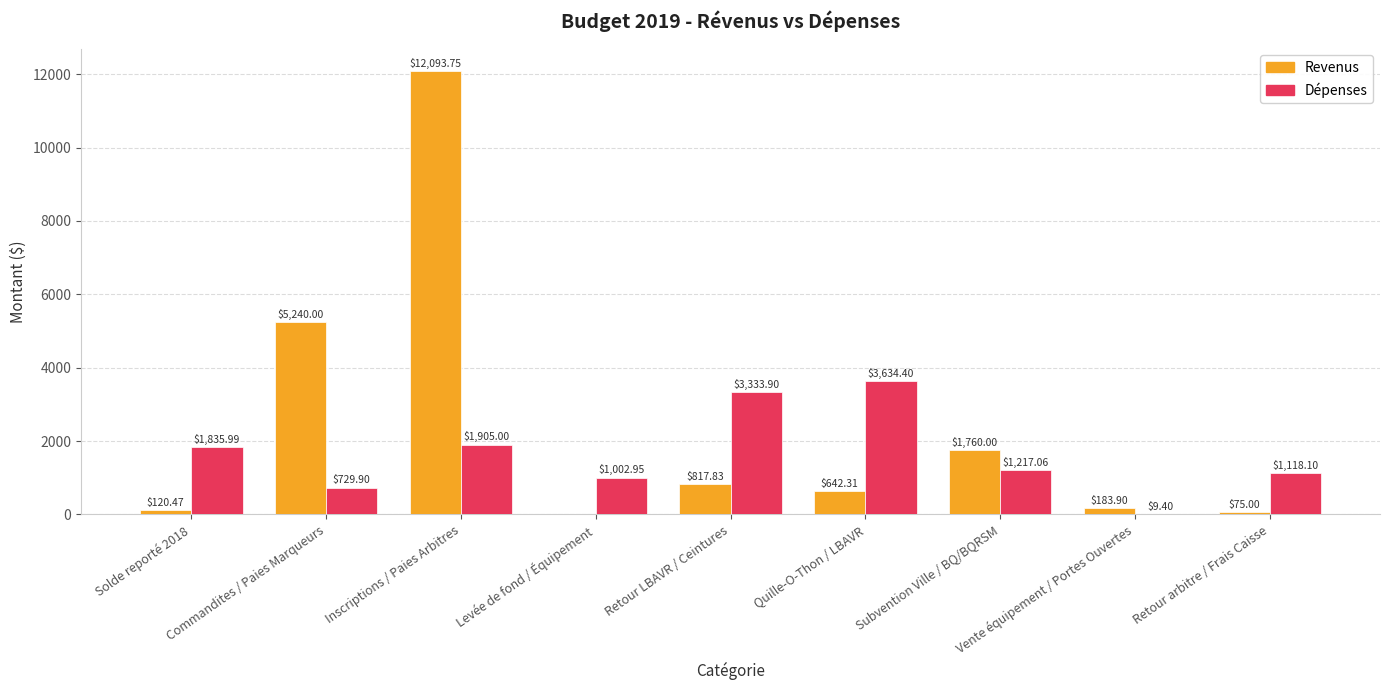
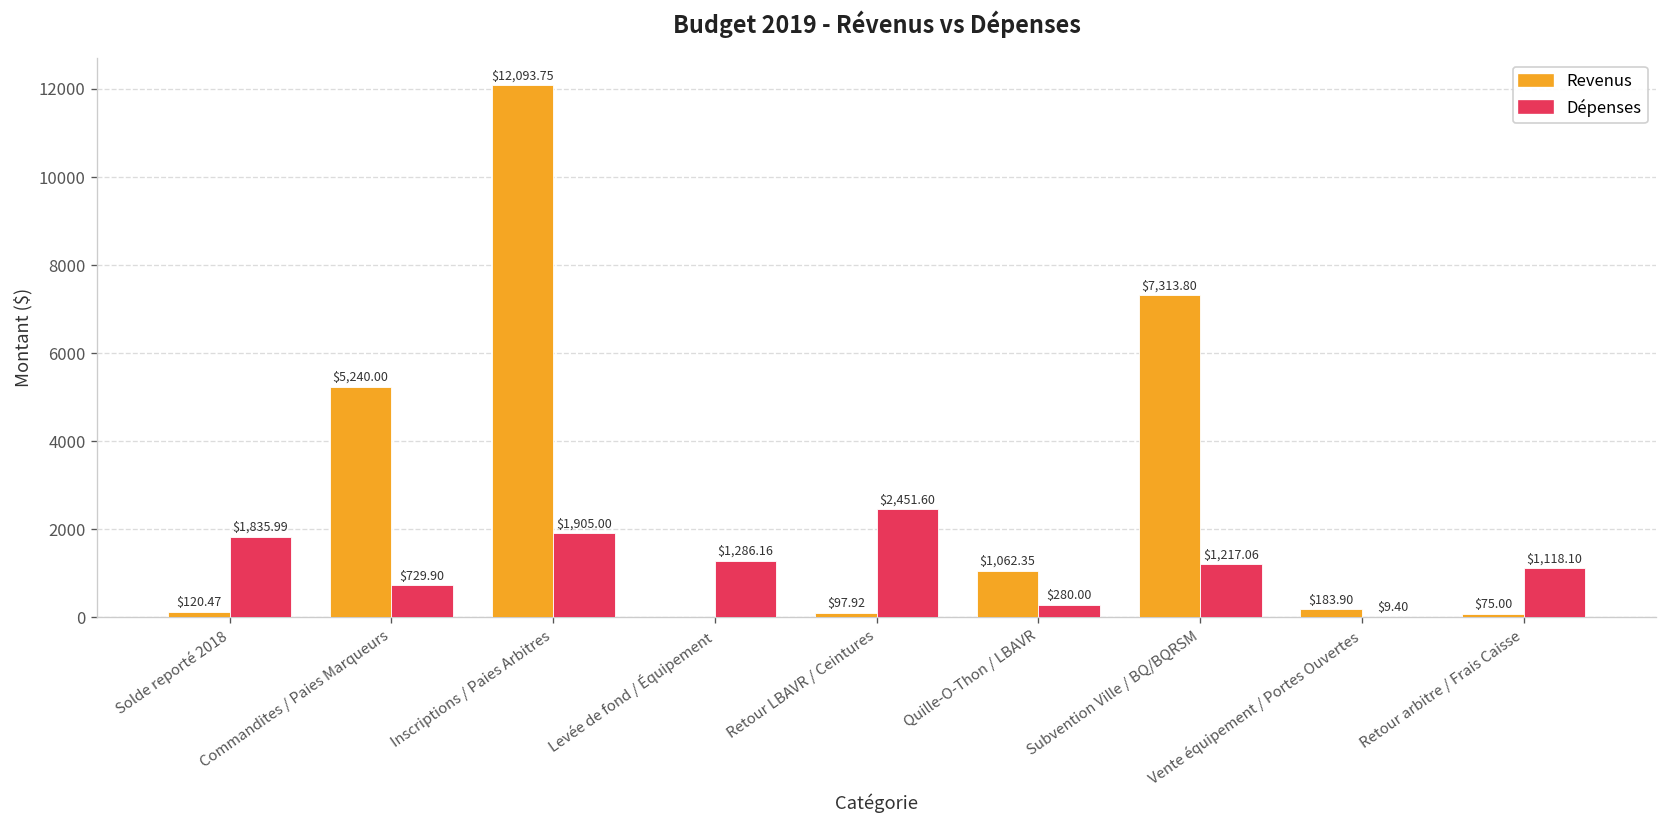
Dépenses, Levée de fond / Équipement: $1,002.95 -> $1,286.16
Revenus, Retour LBAVR / Ceintures: $817.83 -> $97.92
Dépenses, Retour LBAVR / Ceintures: $3,333.90 -> $2,451.60
Revenus, Quille-O-Thon / LBAVR: $642.31 -> $1,062.35
Dépenses, Quille-O-Thon / LBAVR: $3,634.40 -> $280.00
Revenus, Subvention Ville / BQ/BQRSM: $1,760.00 -> $7,313.80
